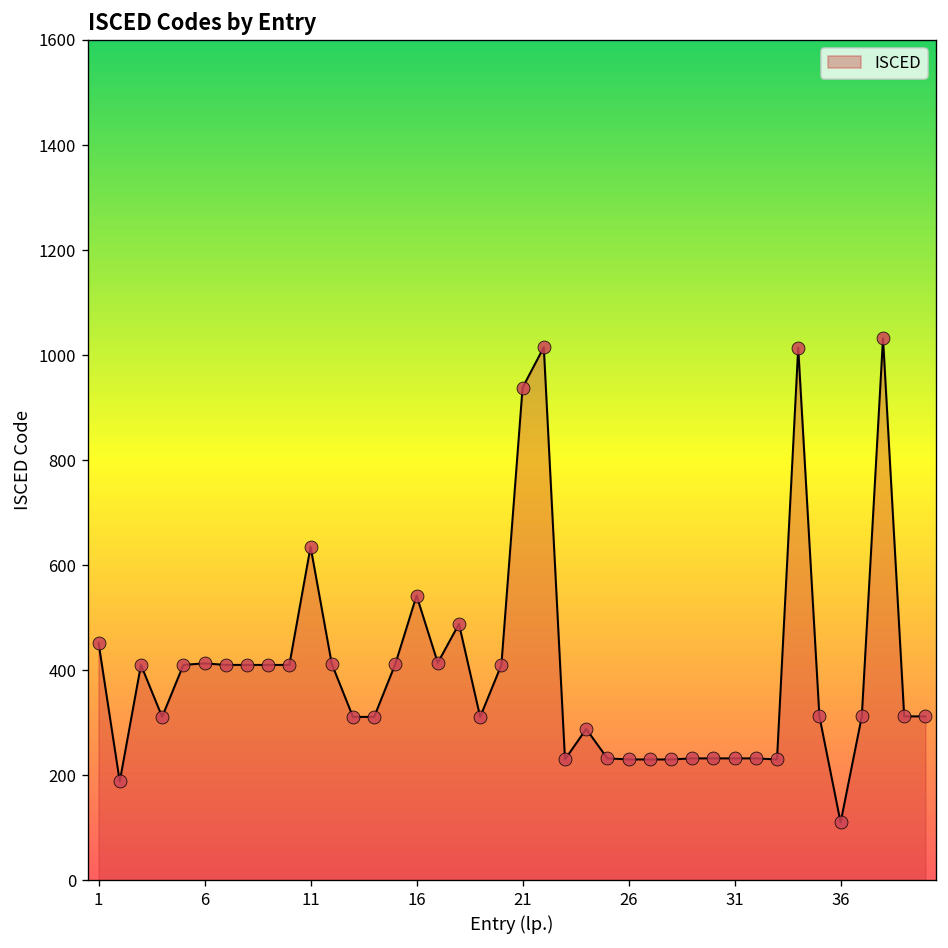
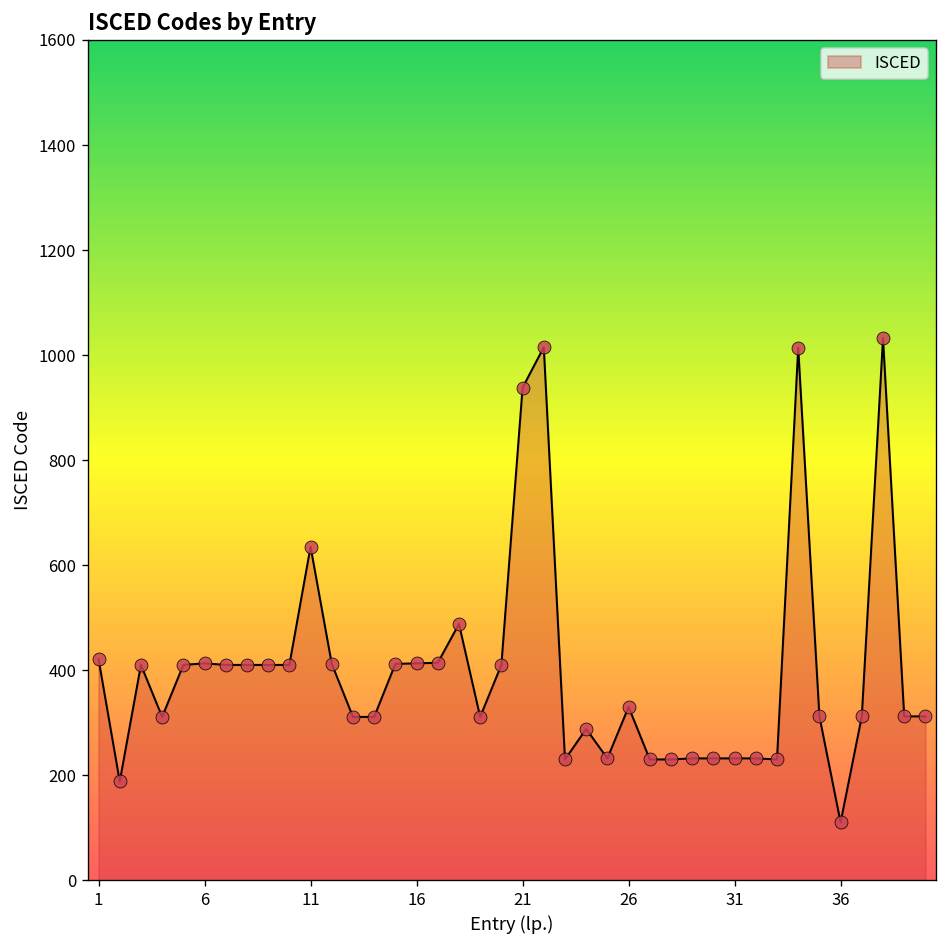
1: 450 -> 420
16: 540 -> 410
26: 230 -> 330
